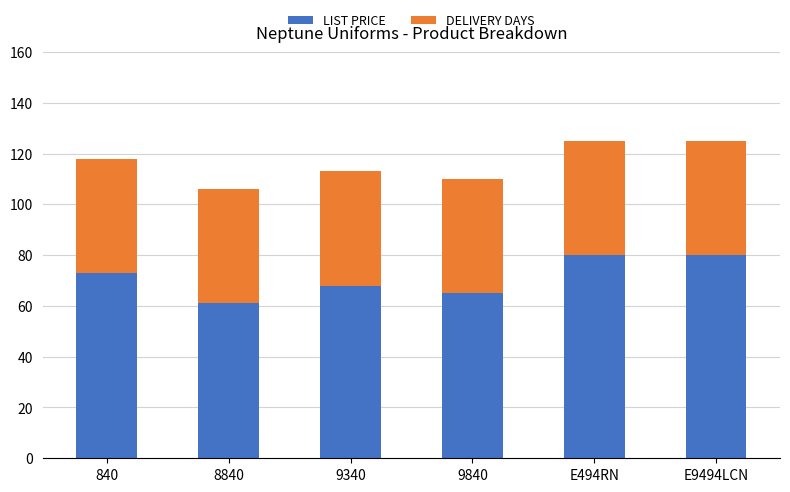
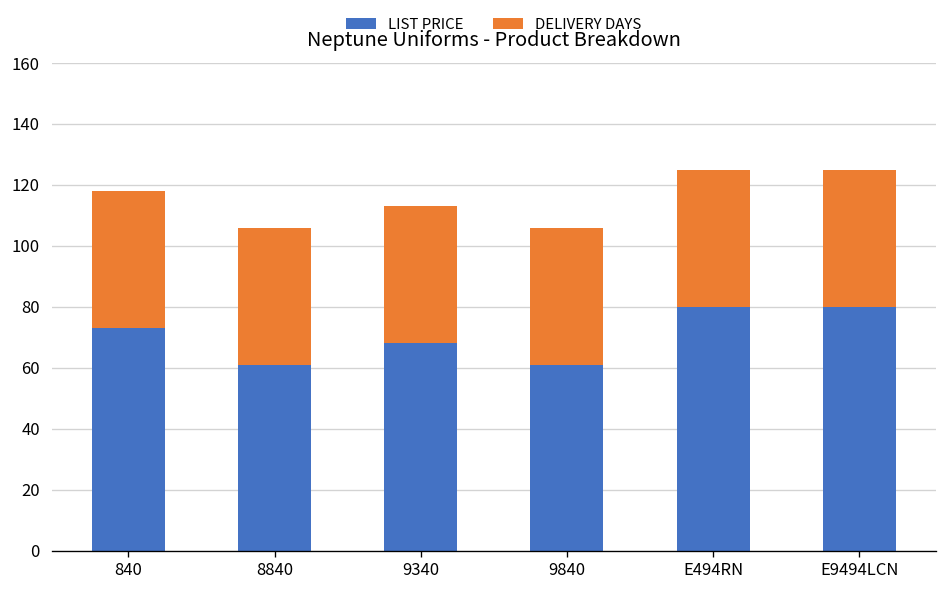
LIST PRICE, 9840: 65 -> 61
